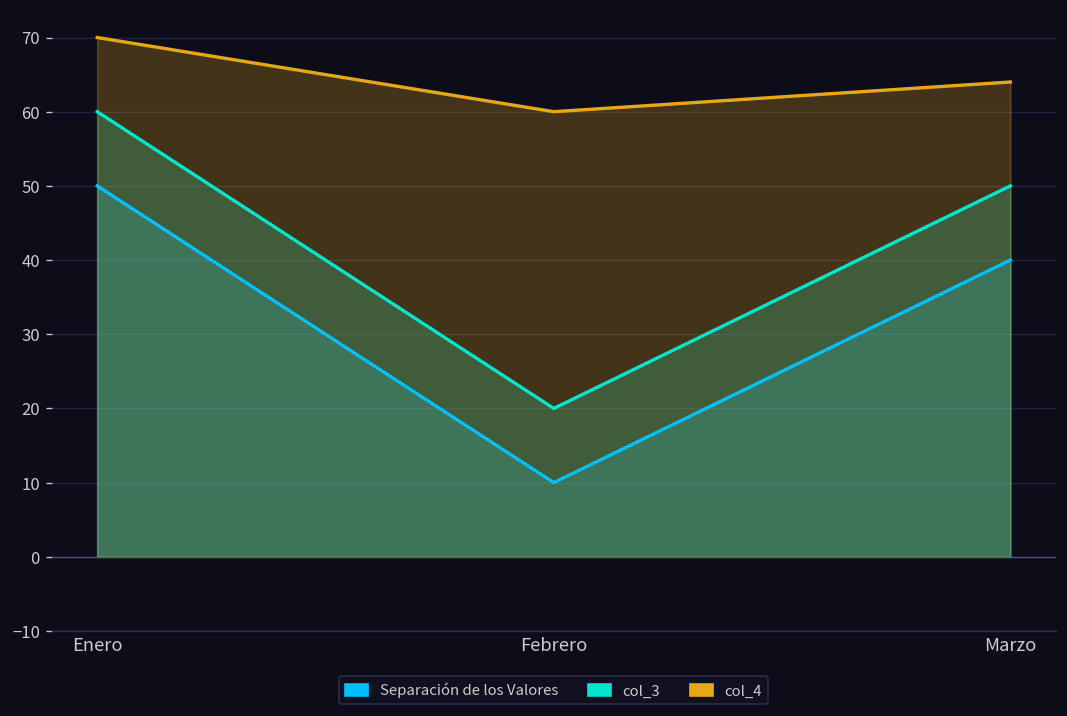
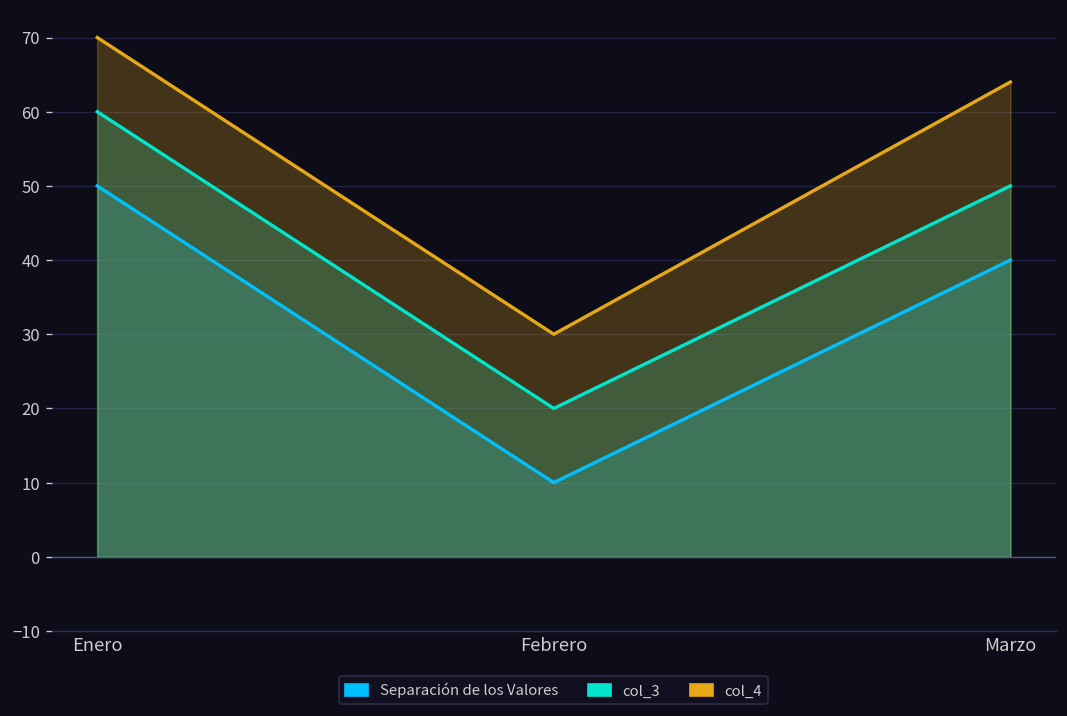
col_4, Febrero: 60 -> 30
